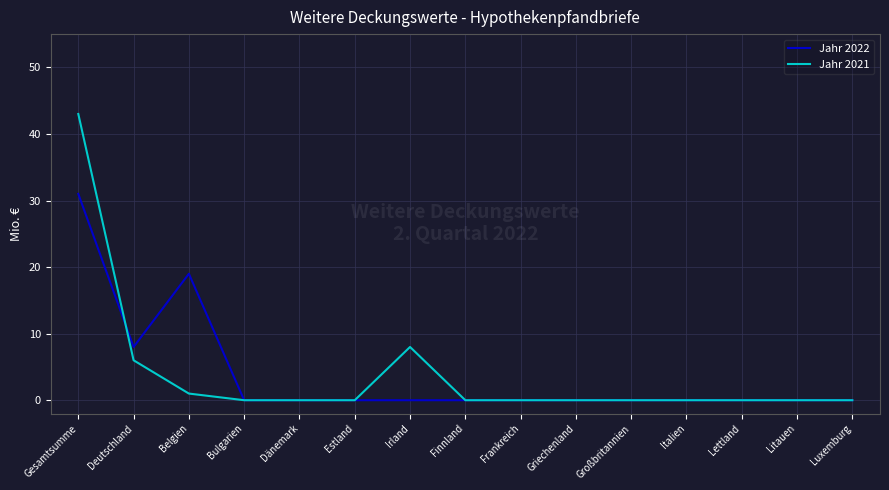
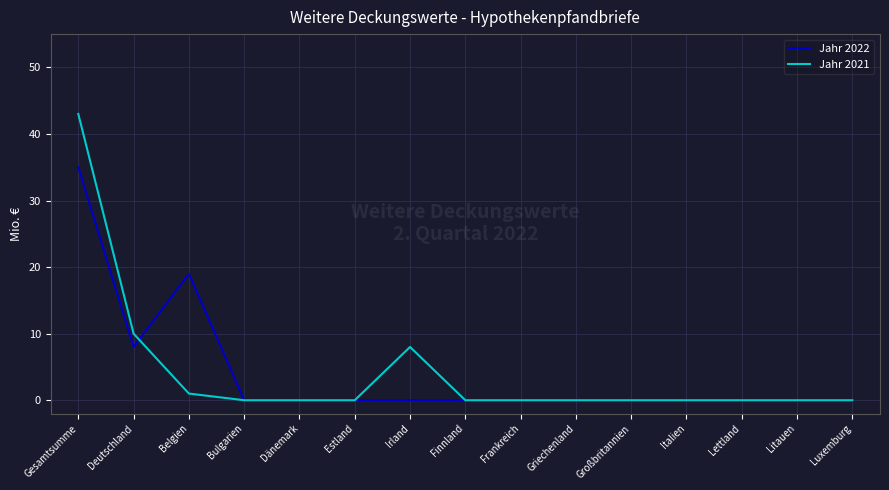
Jahr 2022, Gesamtsumme: 31 -> 35
Jahr 2021, Deutschland: 6 -> 10
